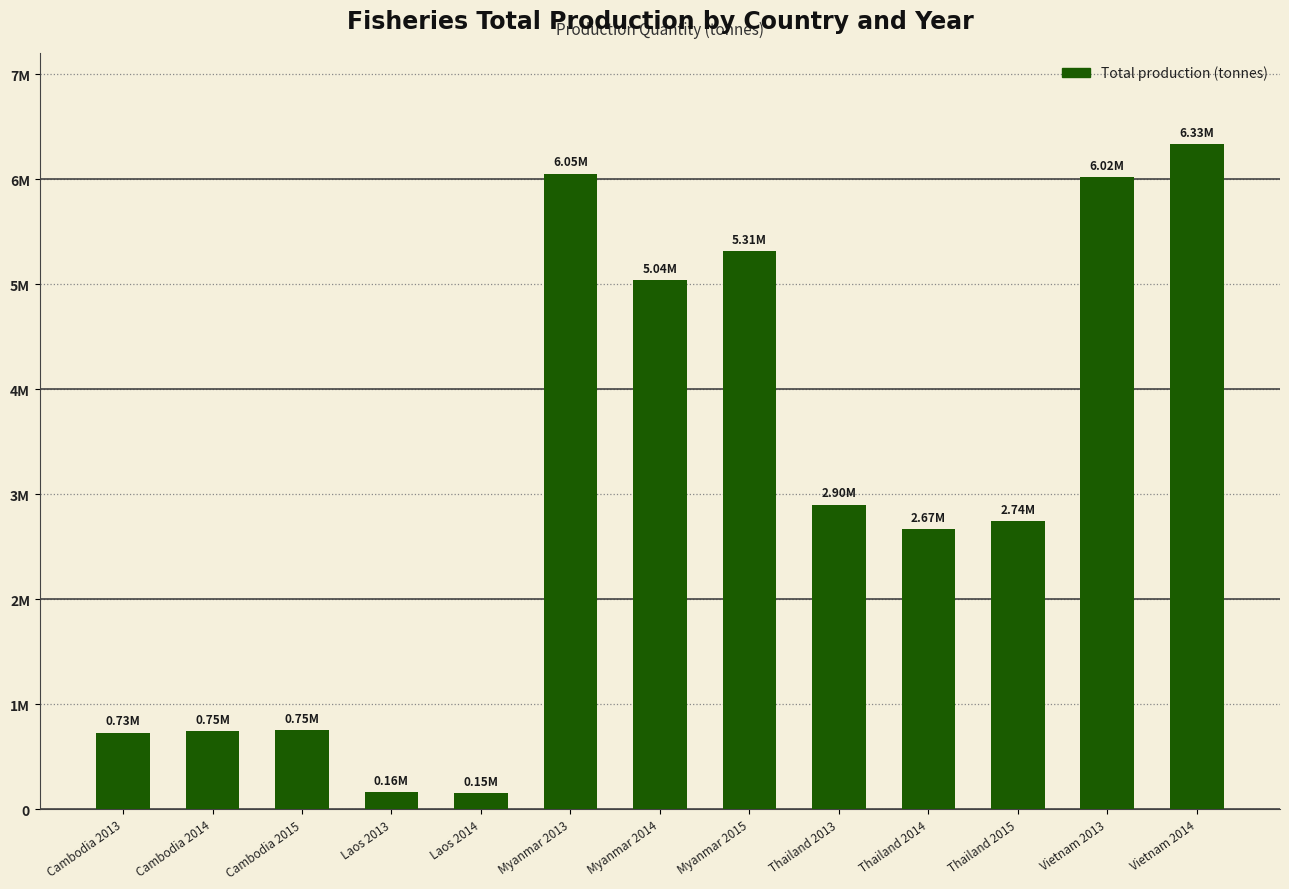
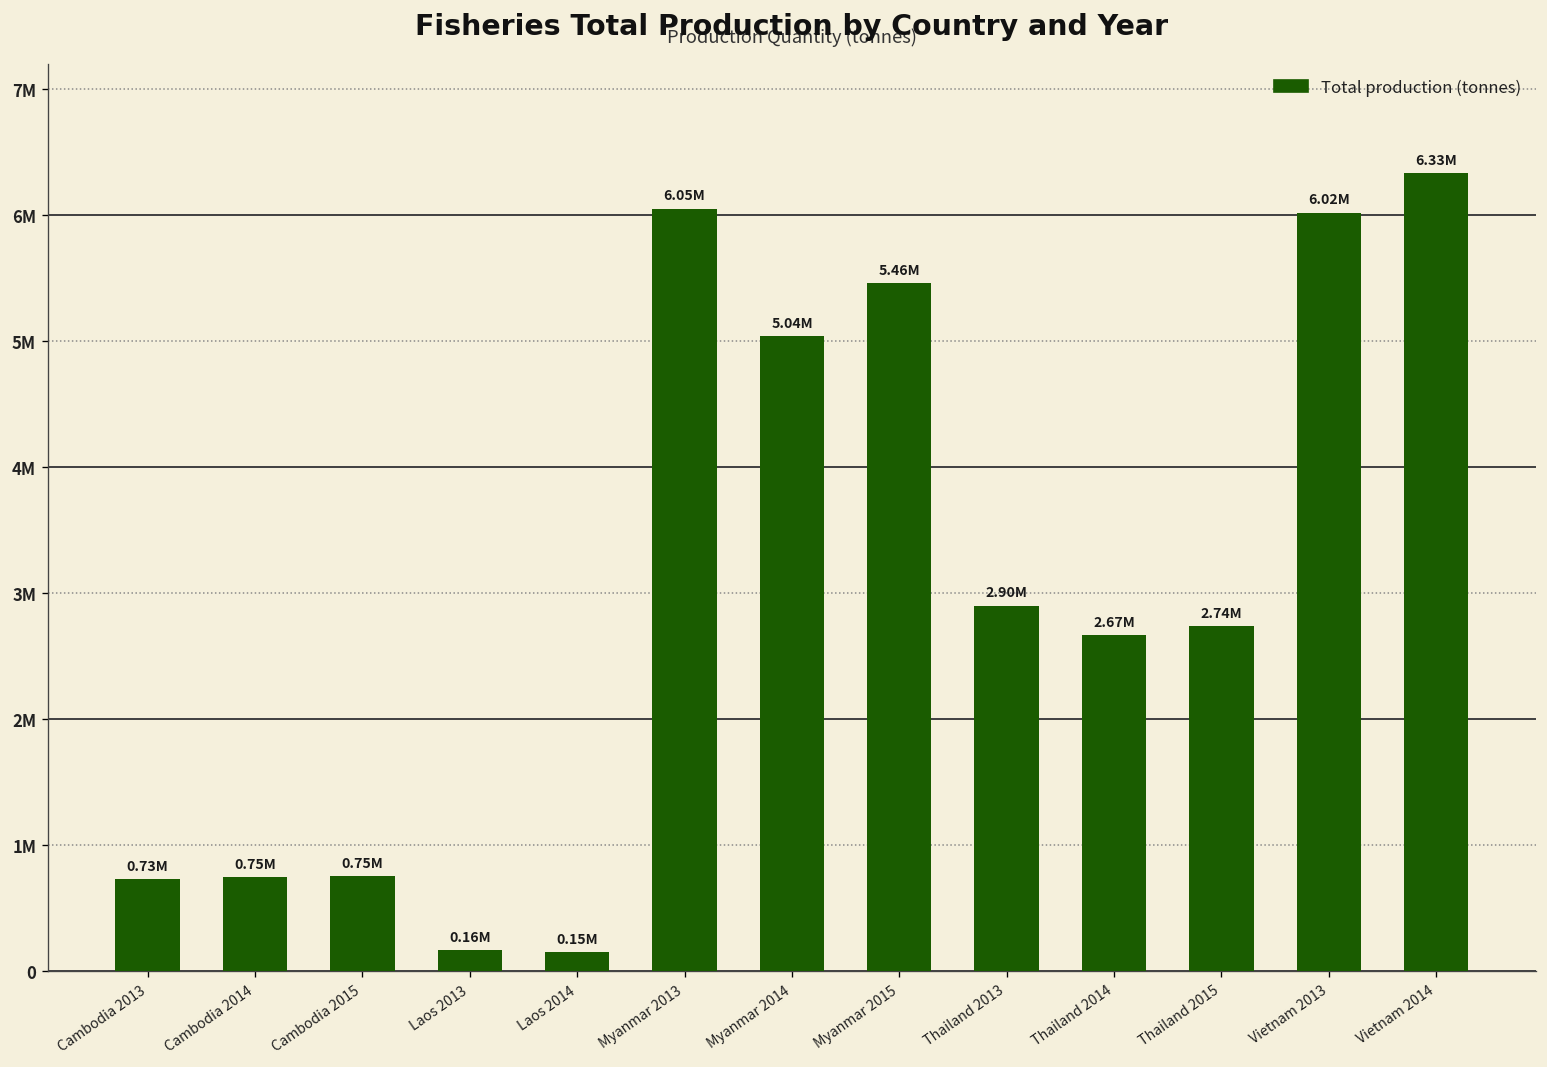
Myanmar 2015: 5.31M -> 5.46M
